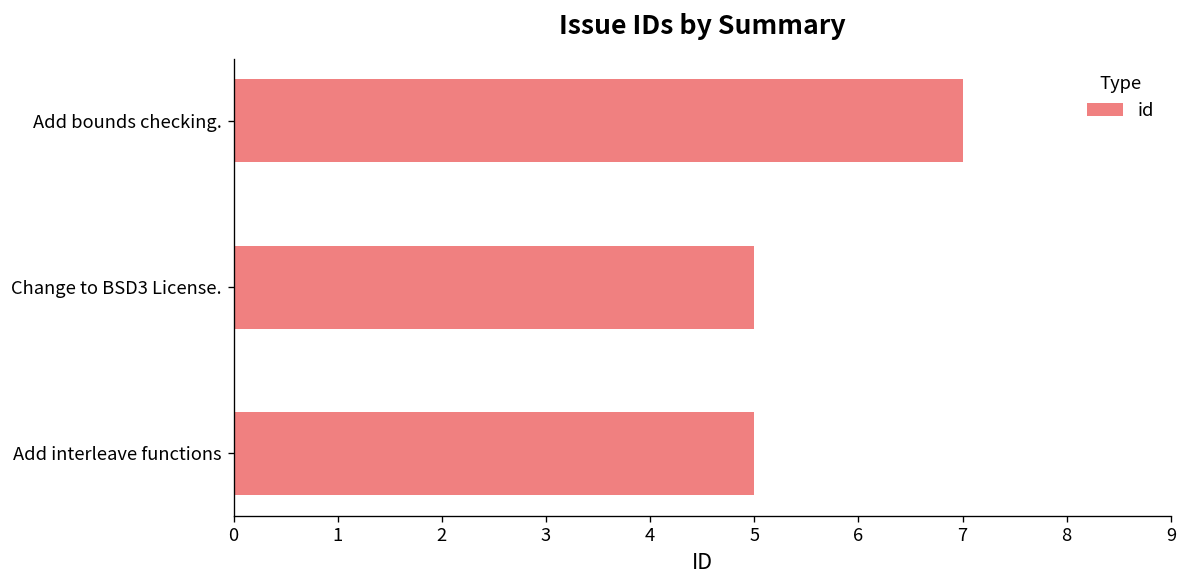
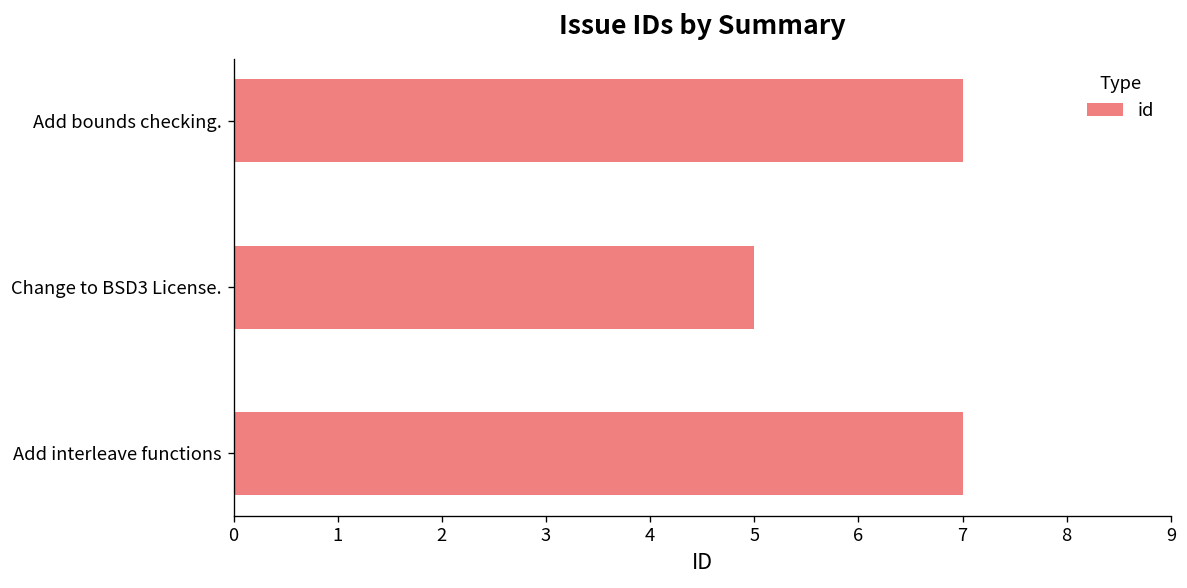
Add interleave functions: 5 -> 7
